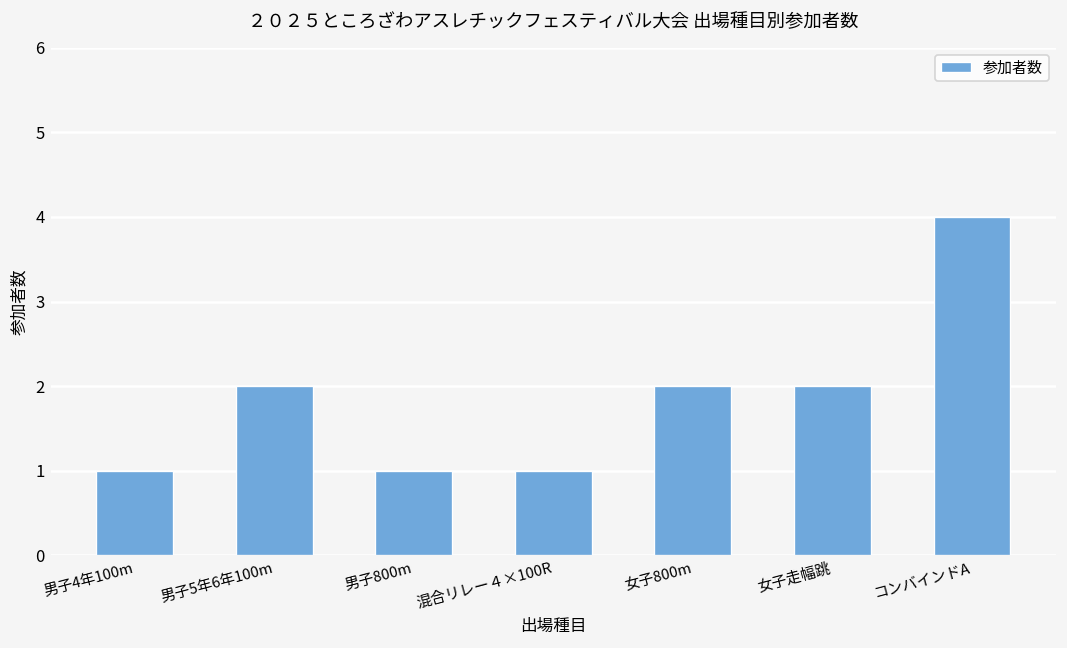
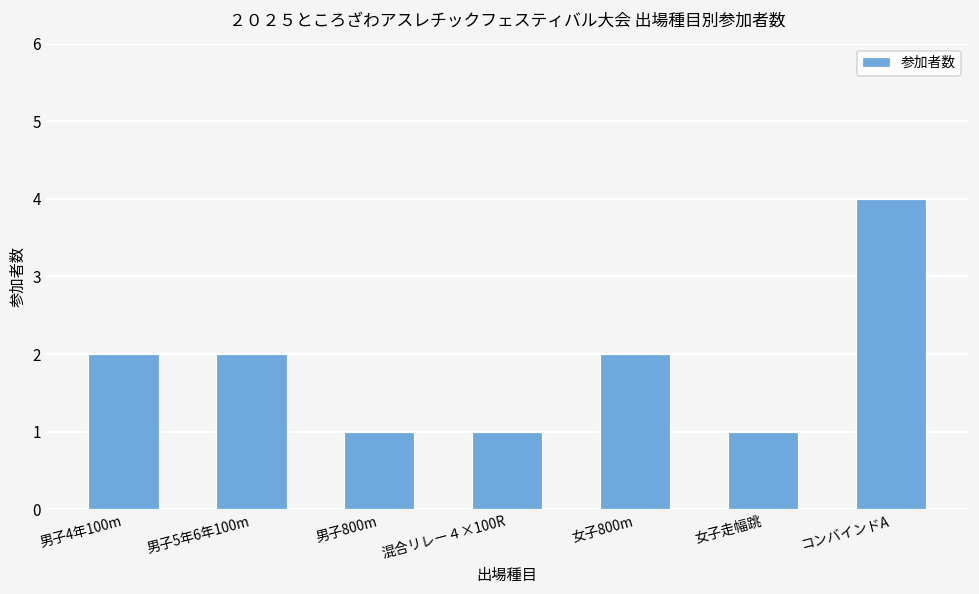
男子4年100m: 1 -> 2
女子走幅跳: 2 -> 1
